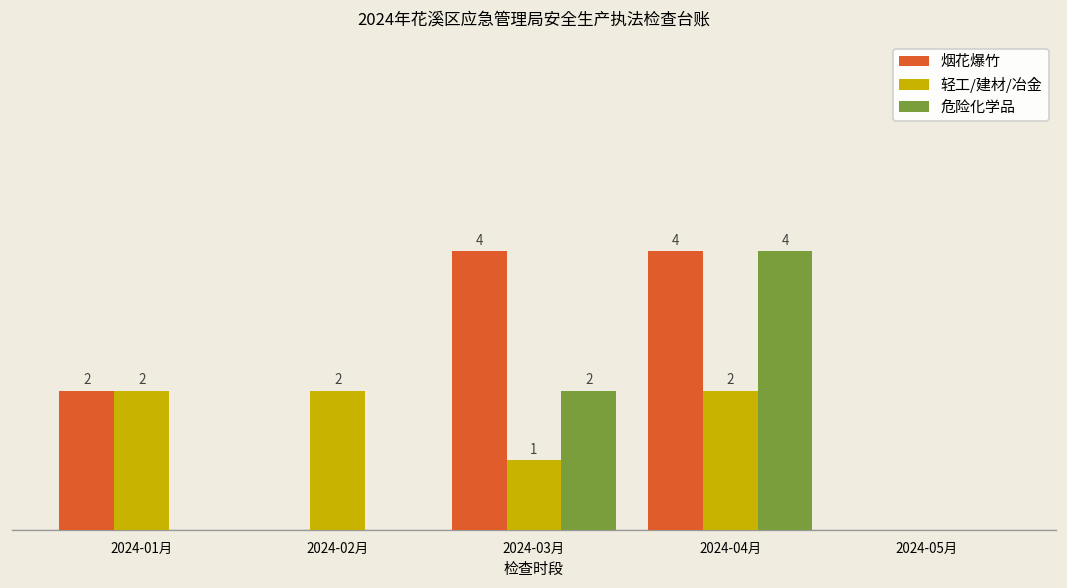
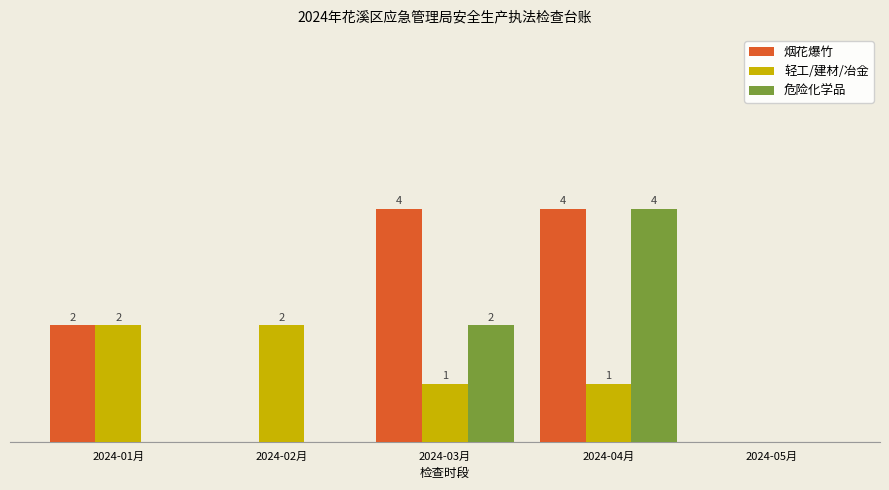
轻工/建材/冶金, 2024-04月: 2 -> 1
